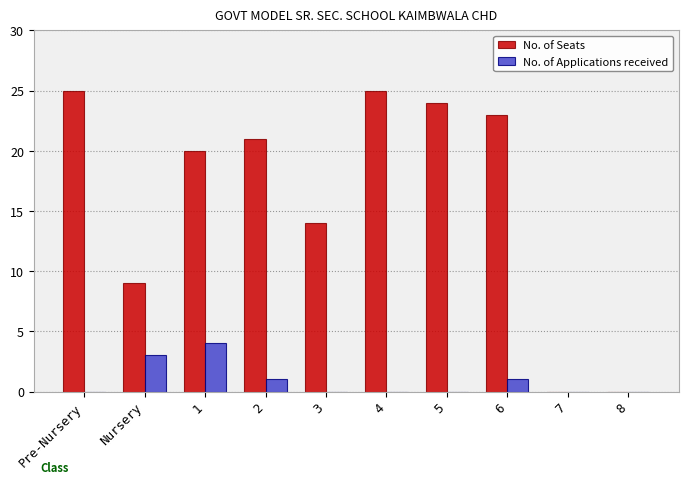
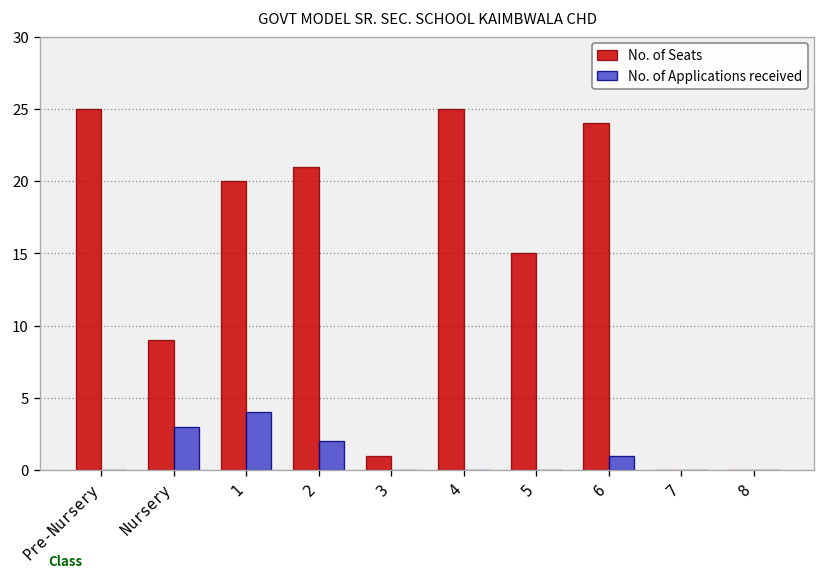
No. of Applications received, 2: 1 -> 2
No. of Seats, 3: 14 -> 1
No. of Seats, 5: 24 -> 15
No. of Seats, 6: 23 -> 24
